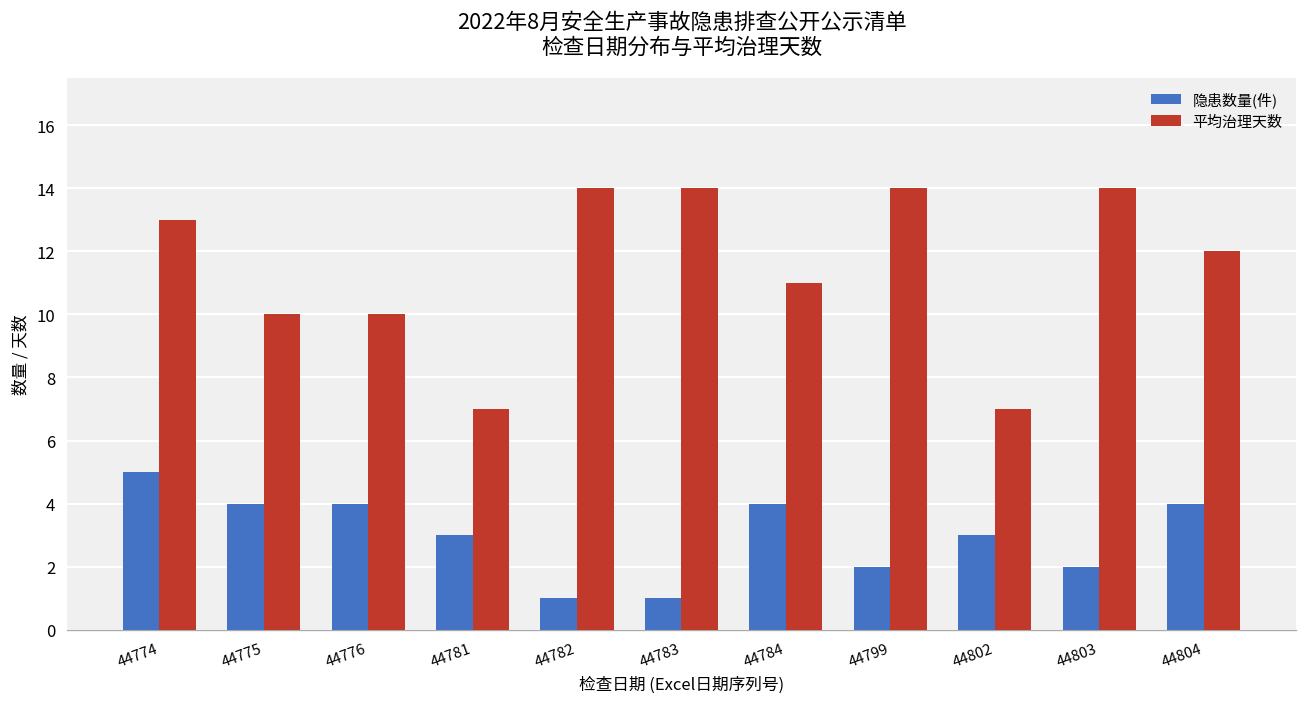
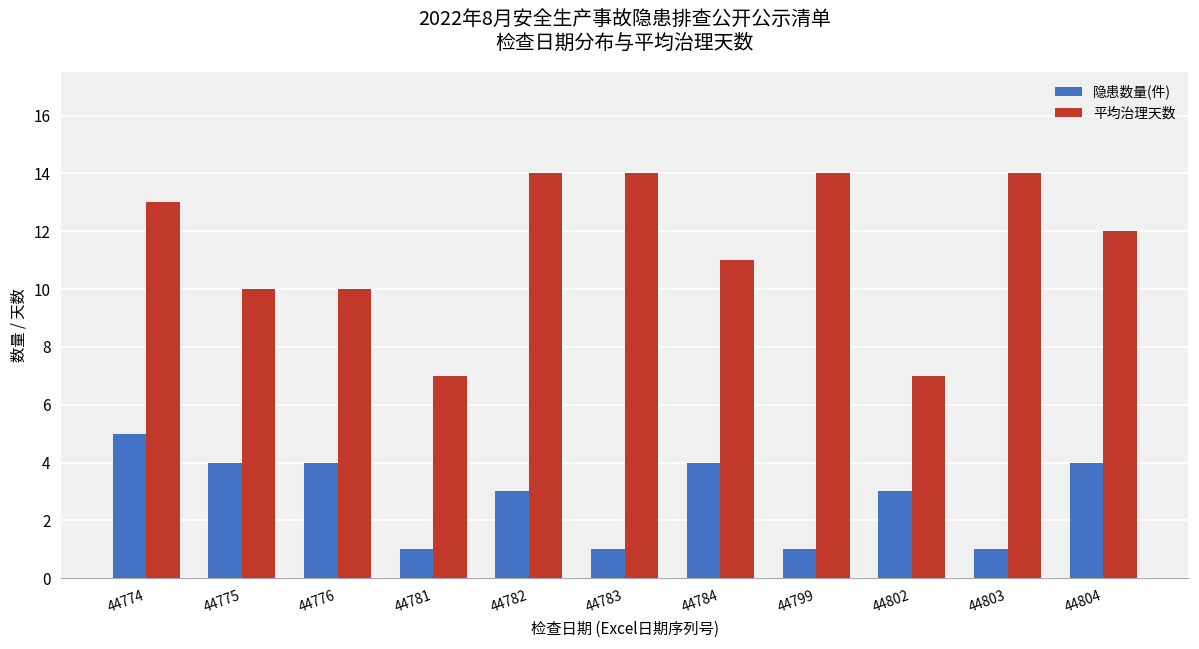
隐患数量(件), 44781: 3 -> 1
隐患数量(件), 44782: 1 -> 3
隐患数量(件), 44799: 2 -> 1
隐患数量(件), 44803: 2 -> 1
